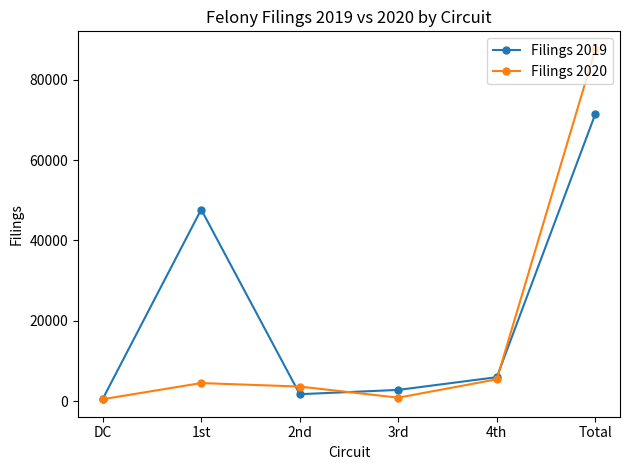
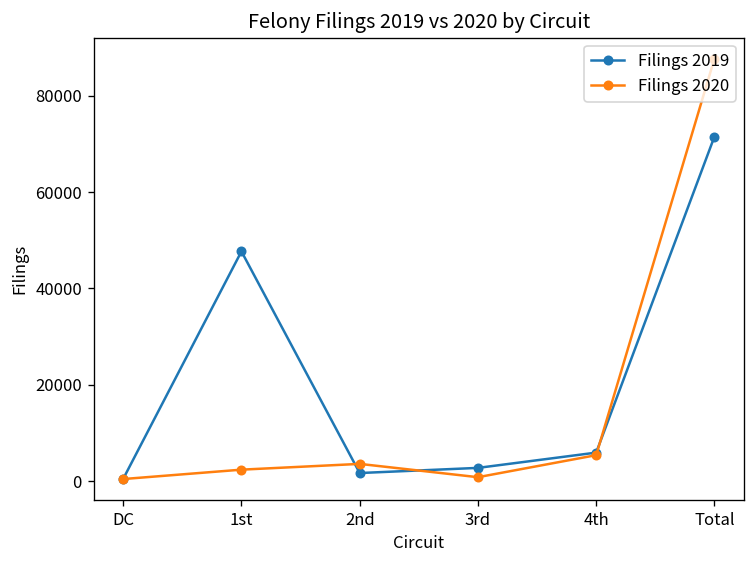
Filings 2020, 1st: 4000 -> 2000
